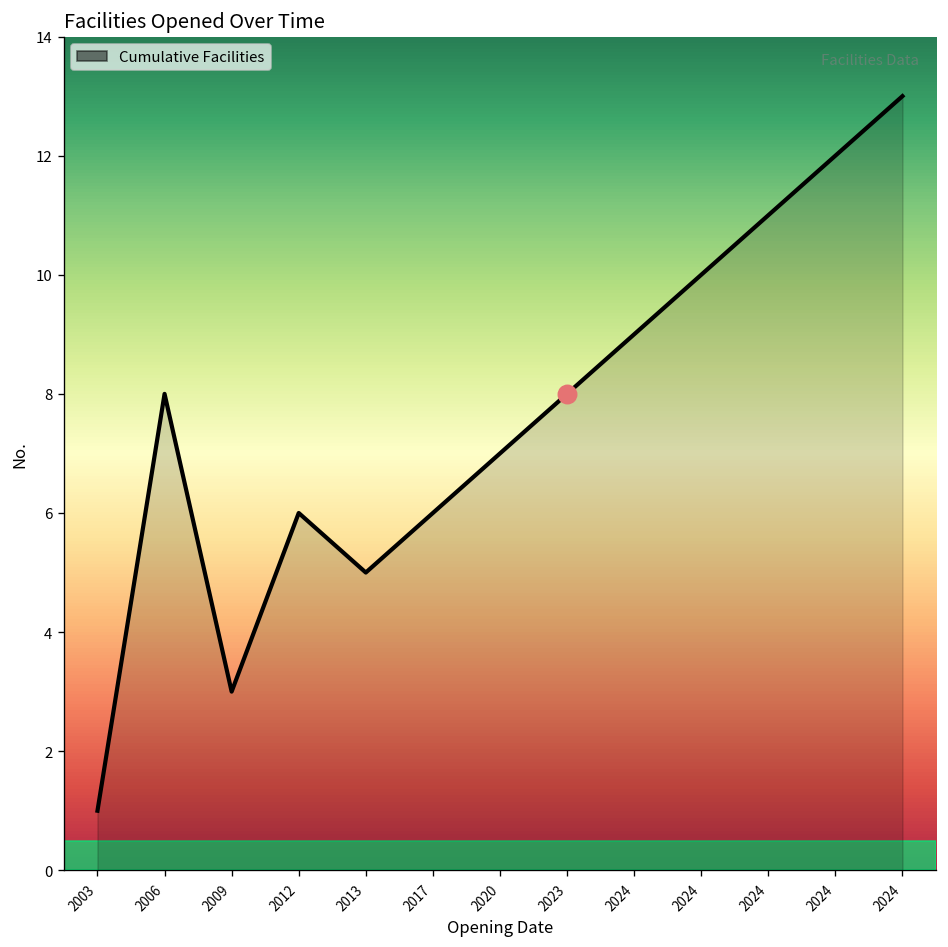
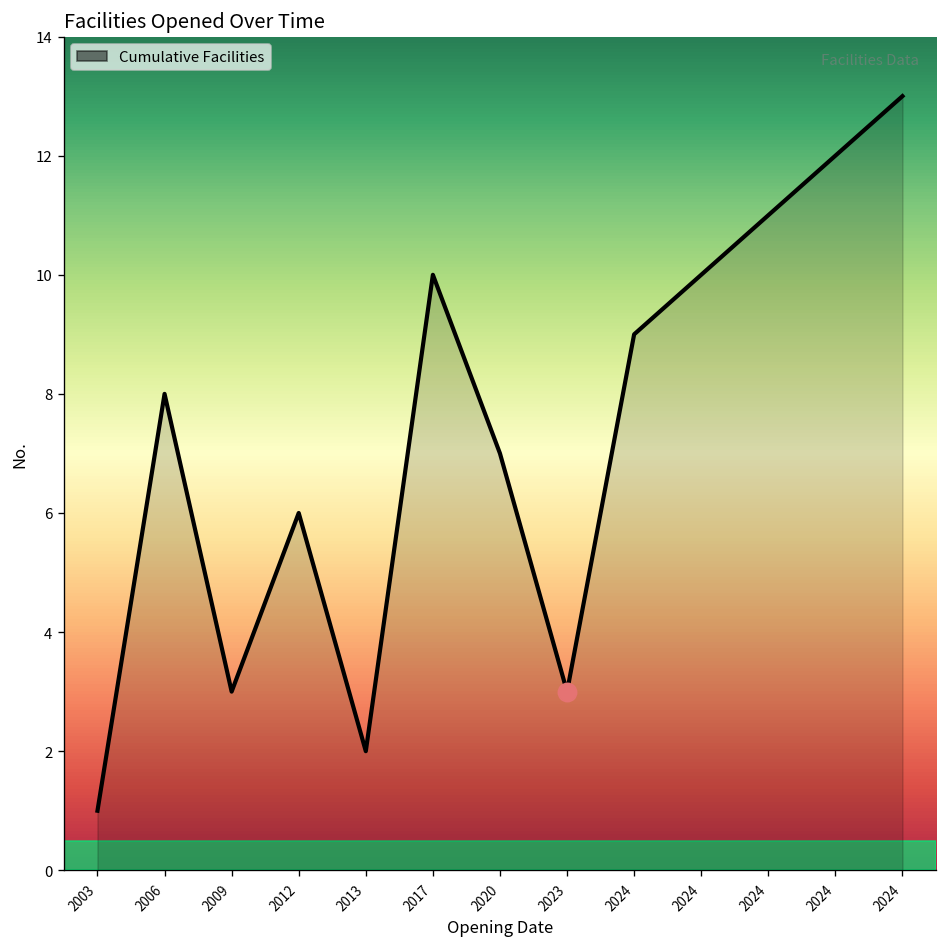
Cumulative Facilities, 2013: 5 -> 2
Cumulative Facilities, 2017: 6 -> 10
Cumulative Facilities, 2023: 8 -> 3
